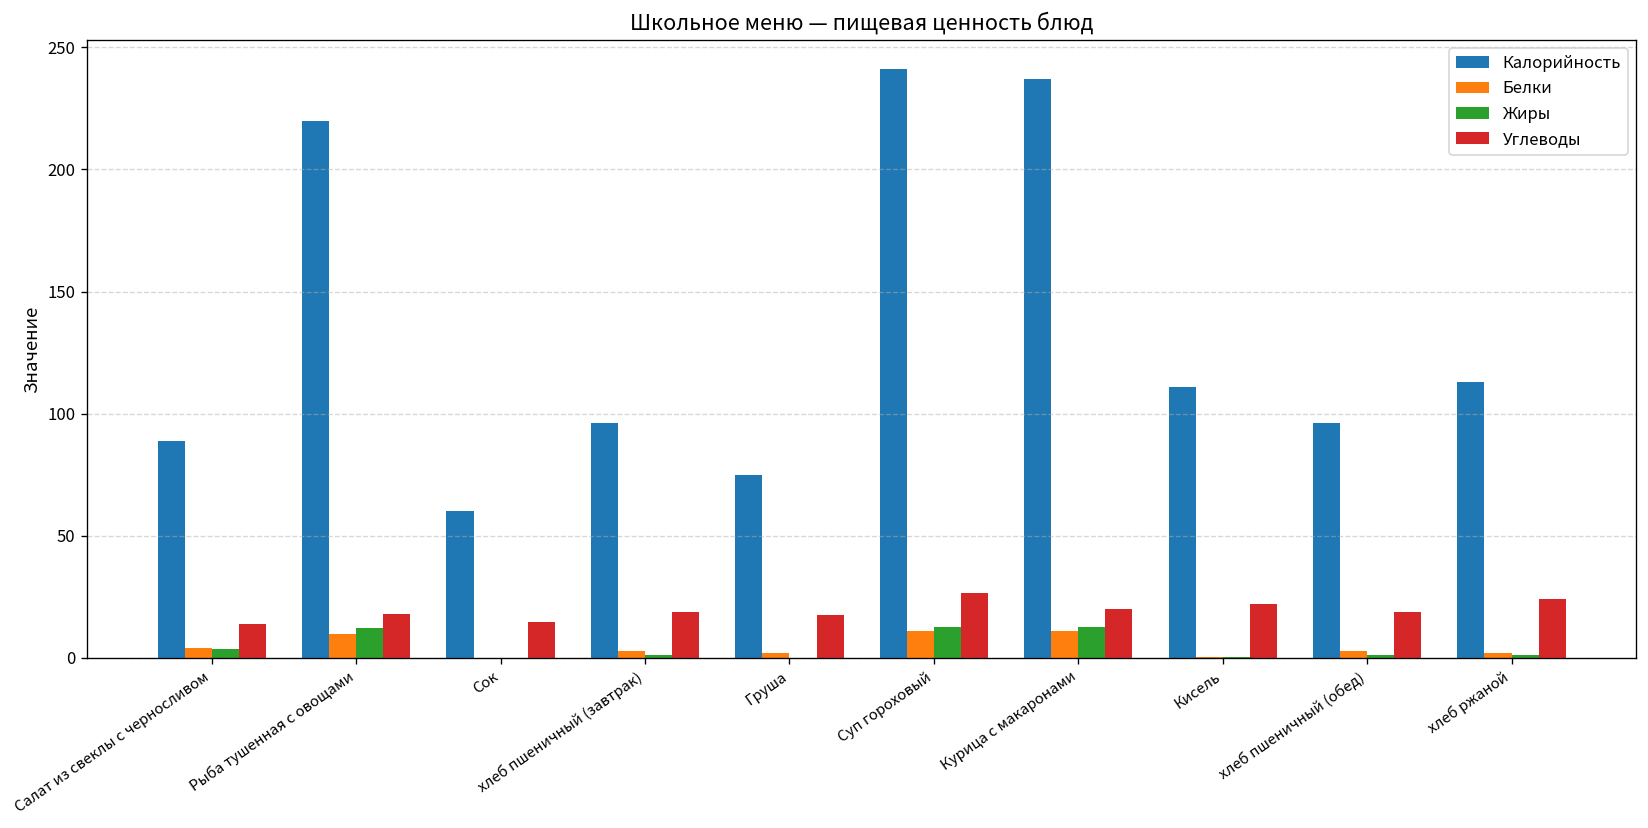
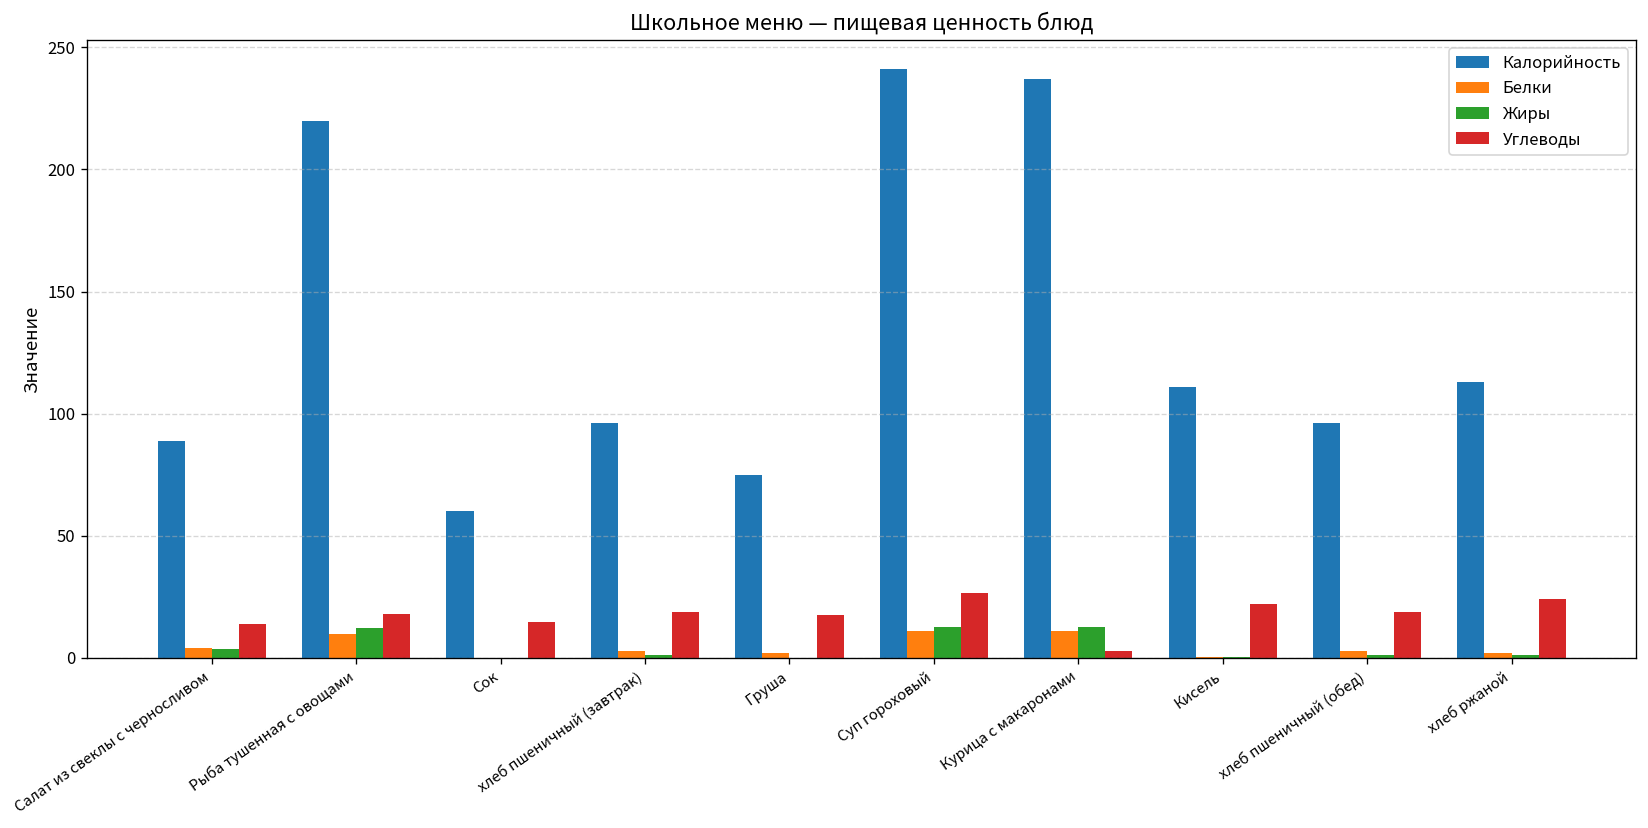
Углеводы, Курица с макаронами: 20 -> 3
